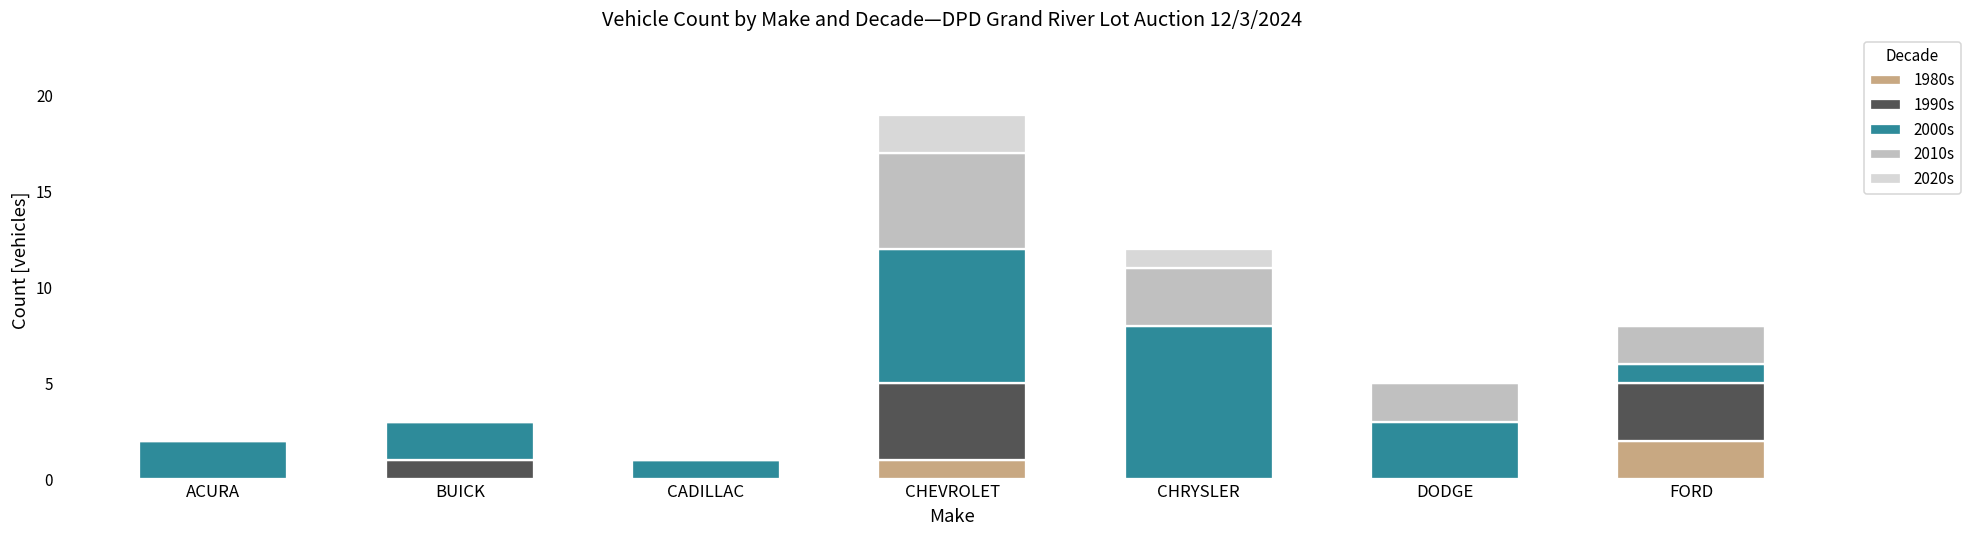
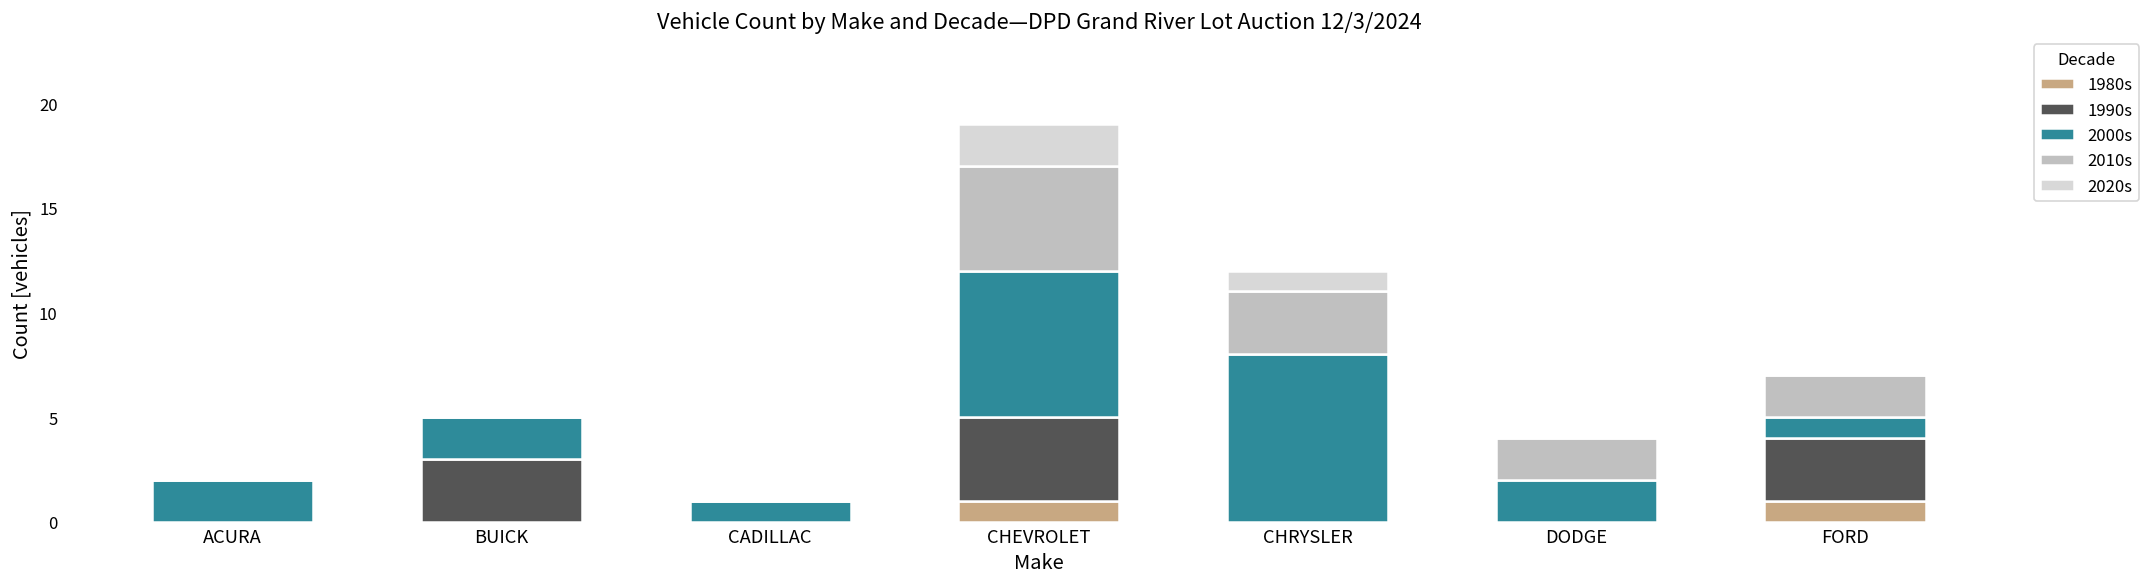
1990s, BUICK: 1 -> 3
2000s, DODGE: 3 -> 2
1980s, FORD: 2 -> 1
